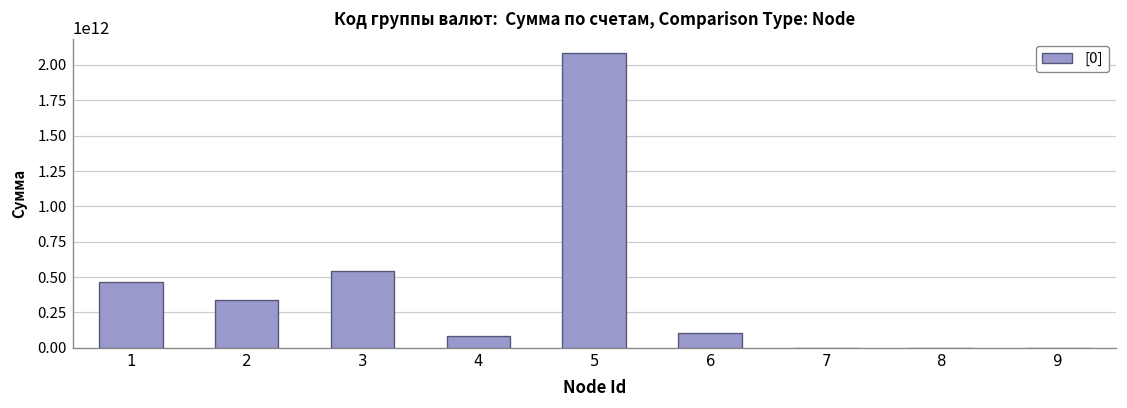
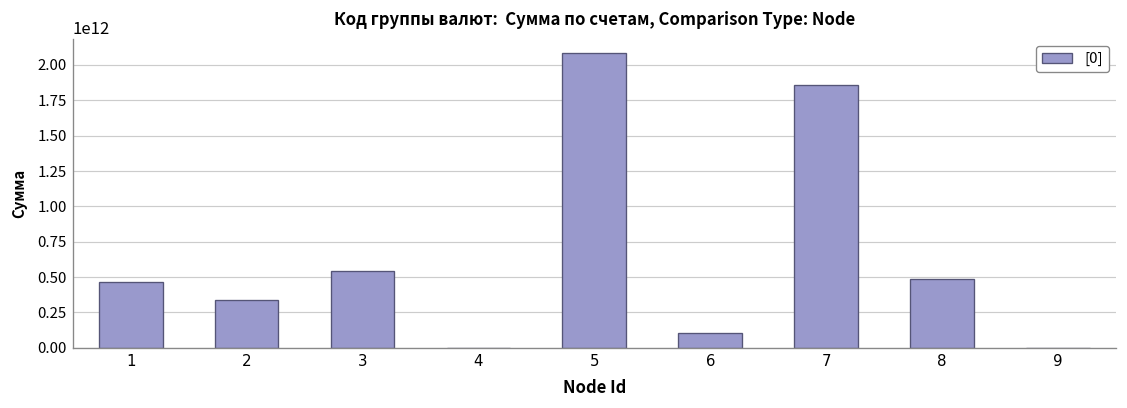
4: 80000000000 -> 0
7: 0 -> 1860000000000
8: 0 -> 490000000000
